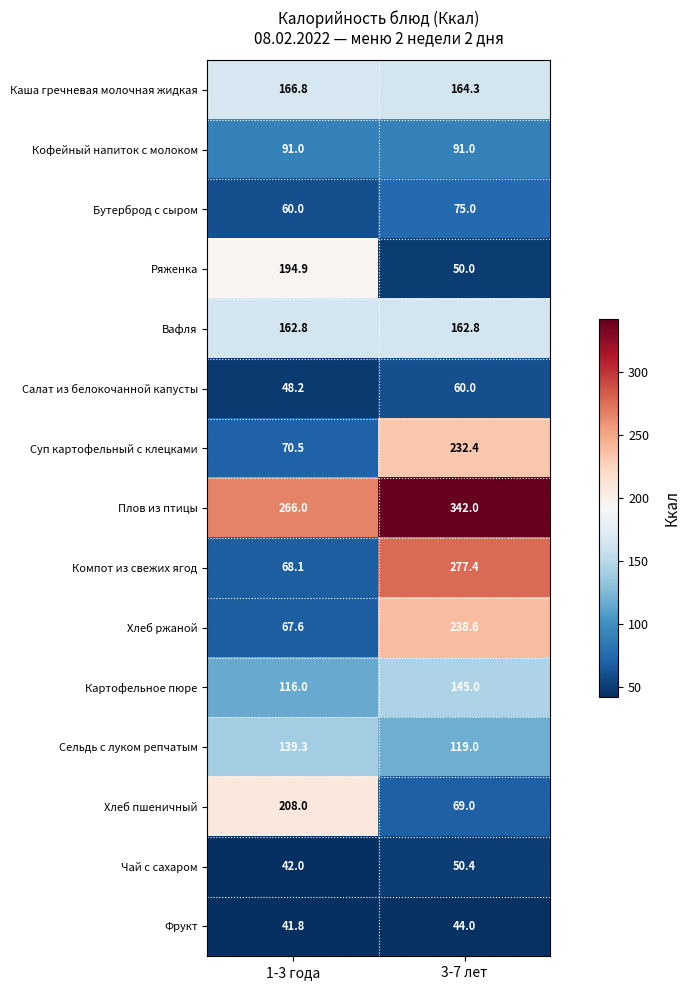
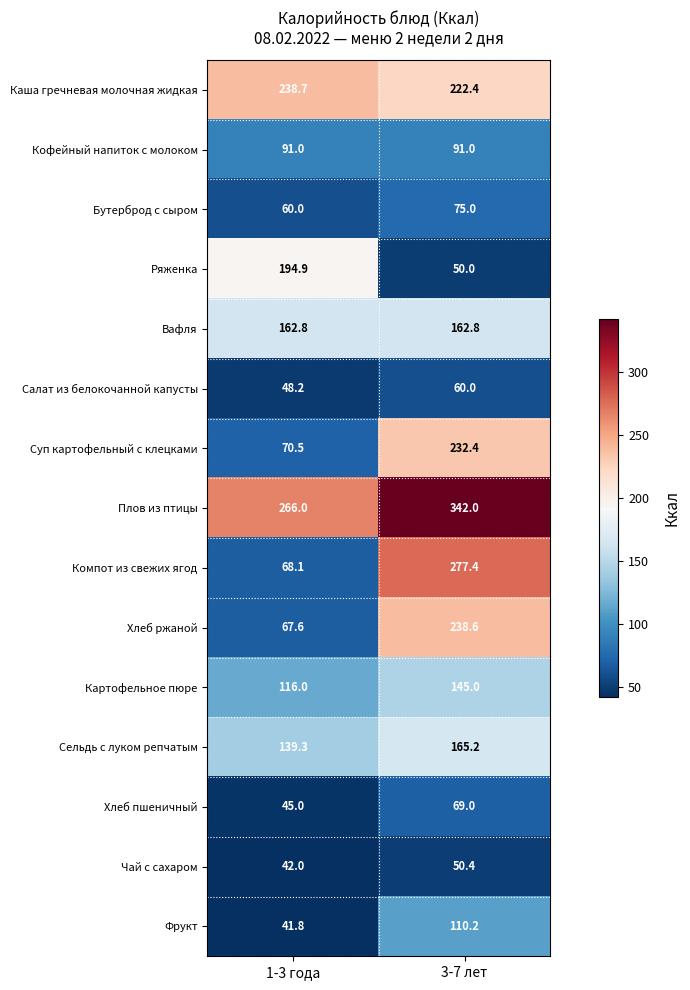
Каша гречневая молочная жидкая, 1-3 года: 166.8 -> 238.7
Каша гречневая молочная жидкая, 3-7 лет: 164.3 -> 222.4
Сельдь с луком репчатым, 3-7 лет: 119.0 -> 165.2
Хлеб пшеничный, 1-3 года: 208.0 -> 45.0
Фрукт, 3-7 лет: 44.0 -> 110.2
